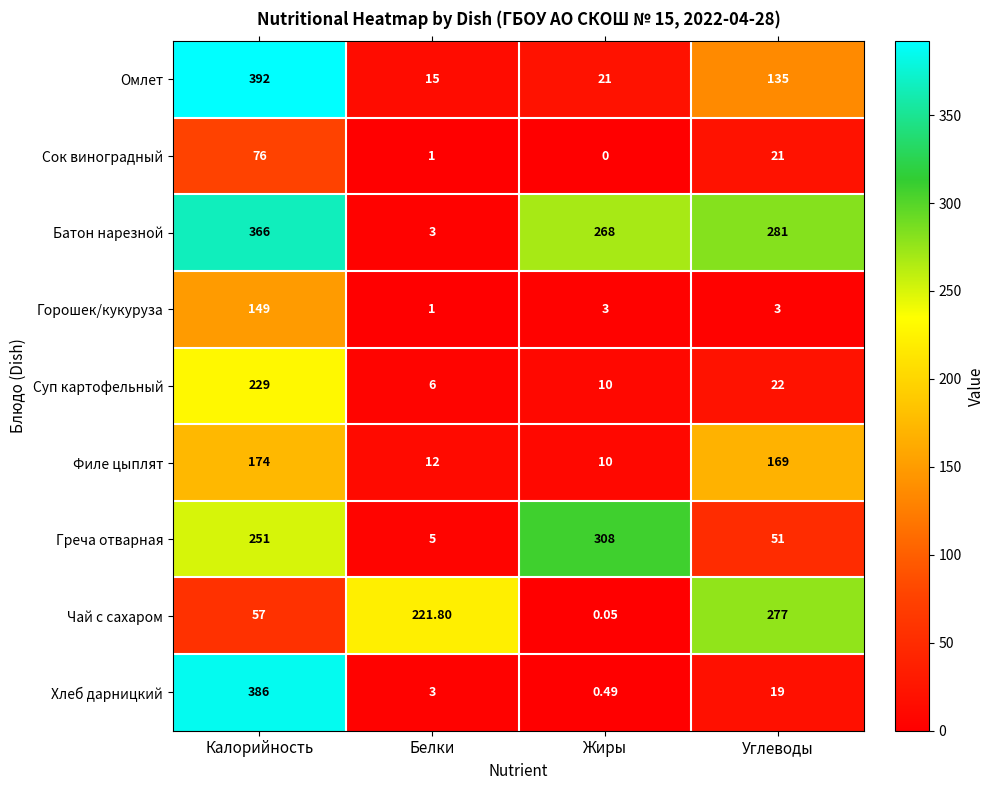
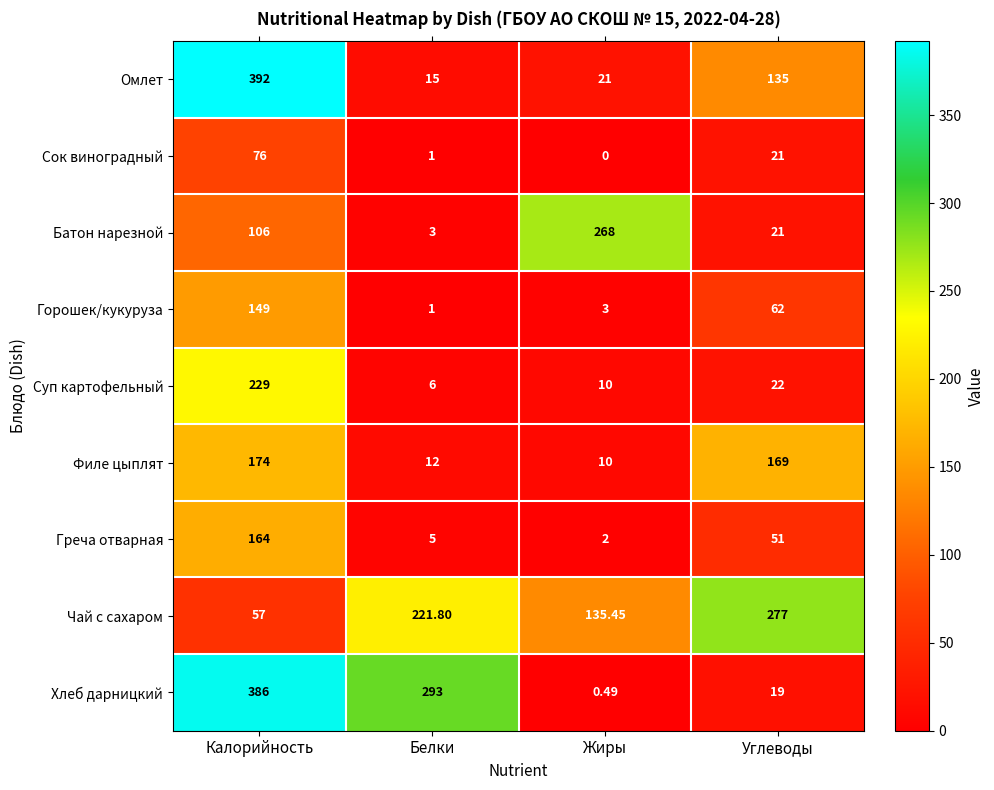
Батон нарезной, Калорийность: 366 -> 106
Батон нарезной, Углеводы: 281 -> 21
Горошек/кукуруза, Углеводы: 3 -> 62
Греча отварная, Калорийность: 251 -> 164
Греча отварная, Жиры: 308 -> 2
Чай с сахаром, Жиры: 0.05 -> 135.45
Хлеб дарницкий, Белки: 3 -> 293
